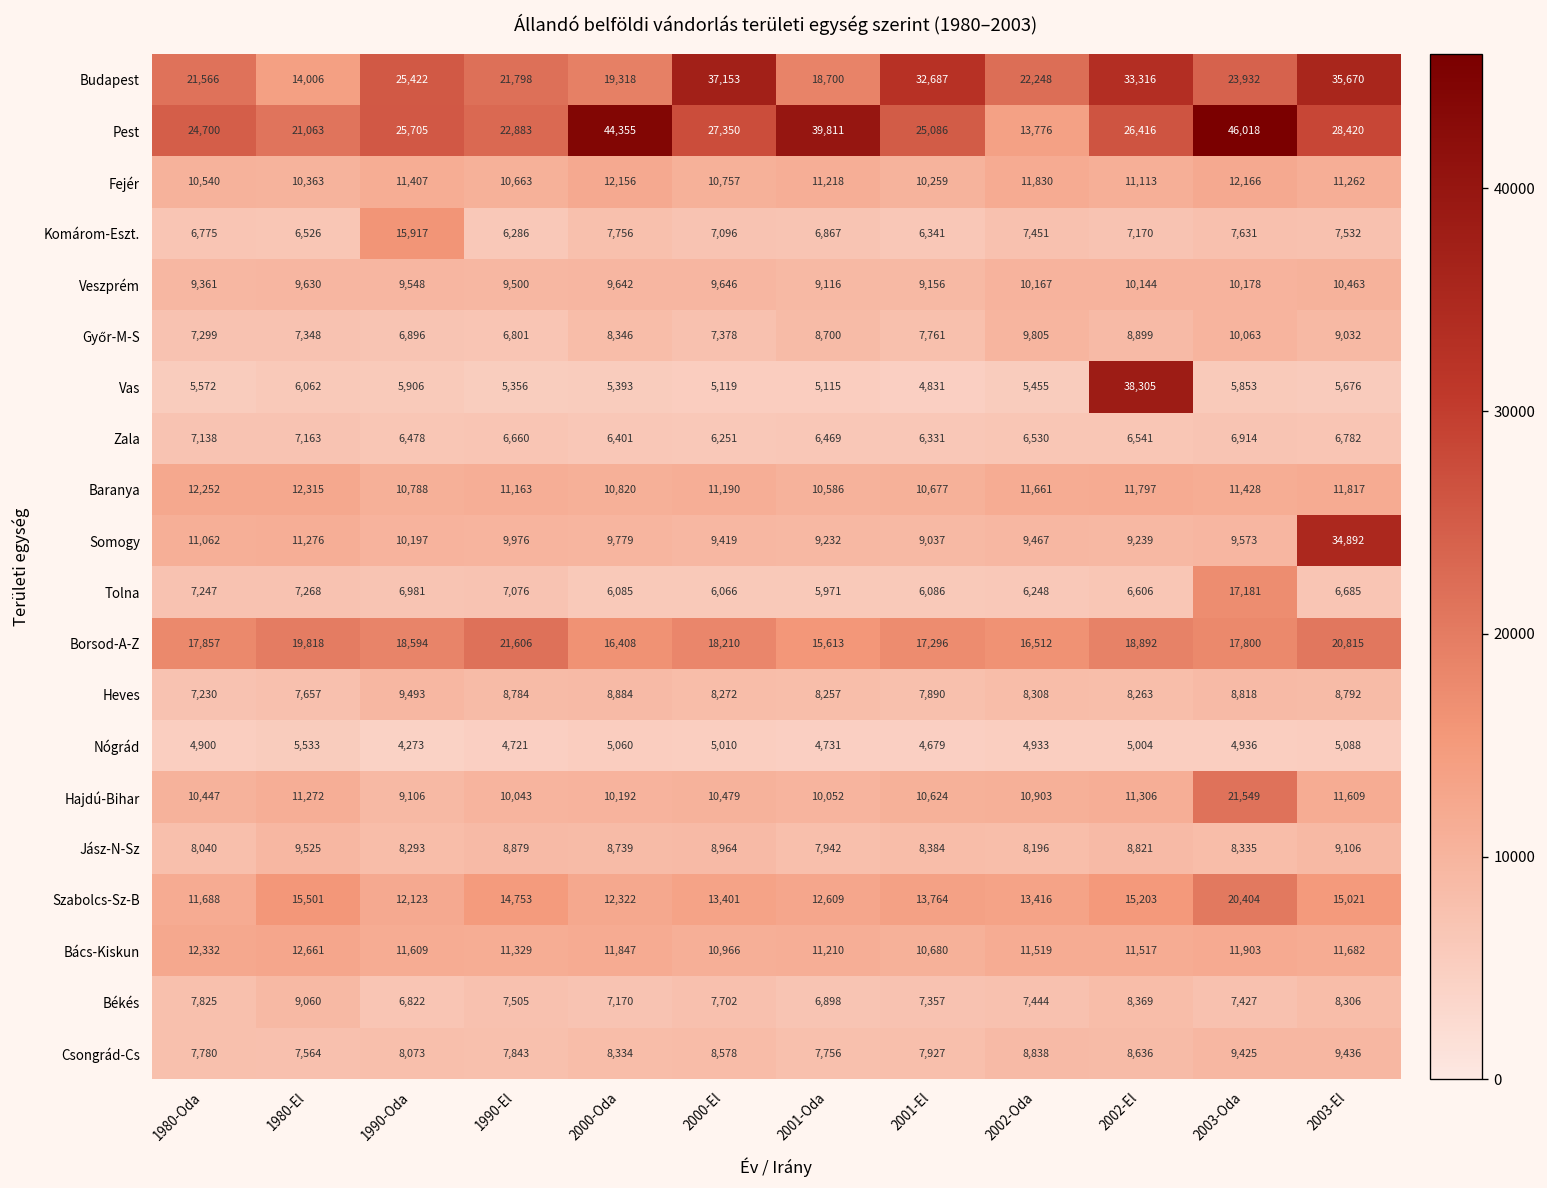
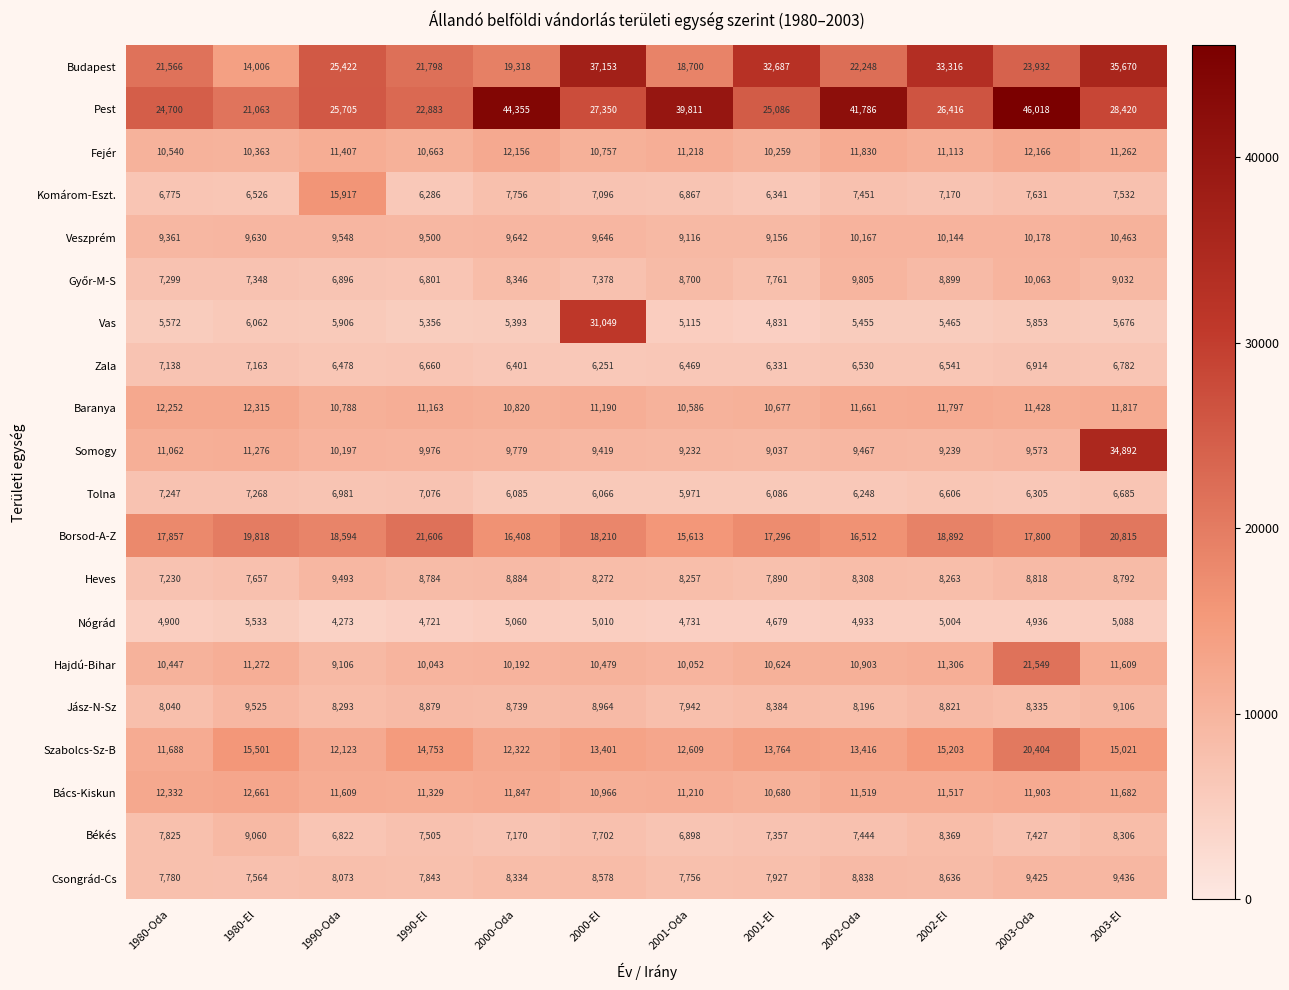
Pest, 2002-Oda: 13,776 -> 41,786
Vas, 2000-El: 5,119 -> 31,049
Vas, 2002-El: 38,305 -> 5,465
Tolna, 2003-Oda: 17,181 -> 6,305
